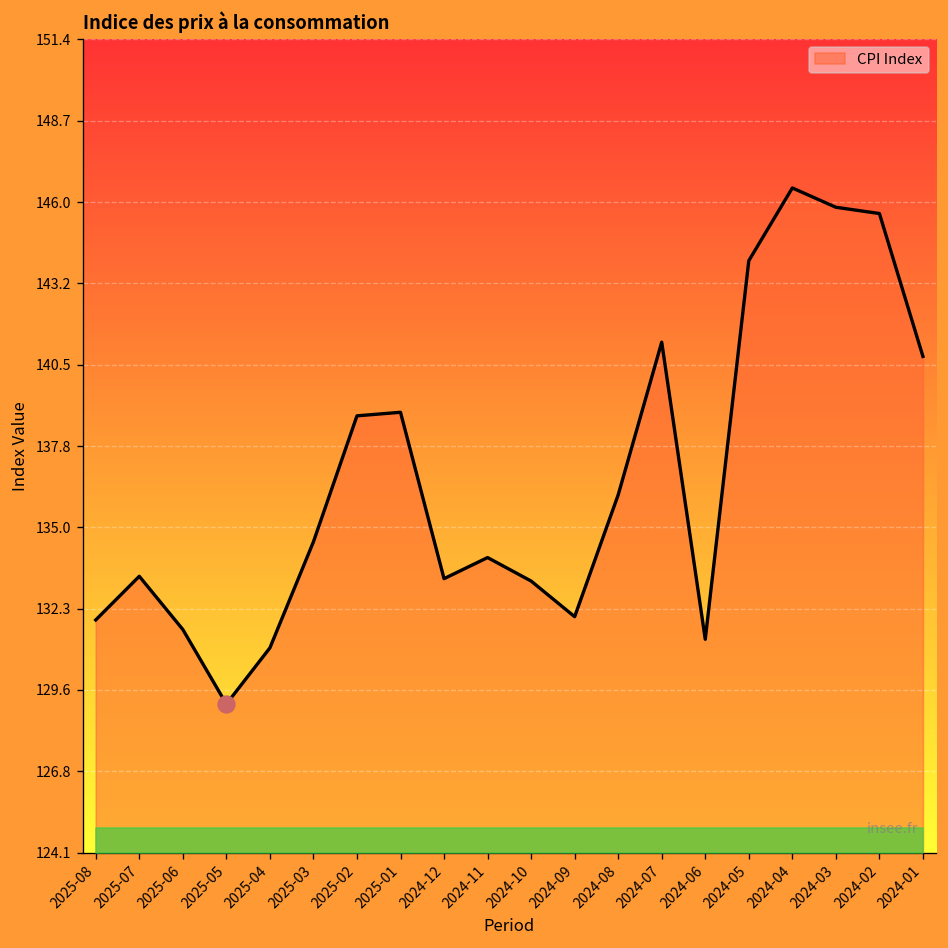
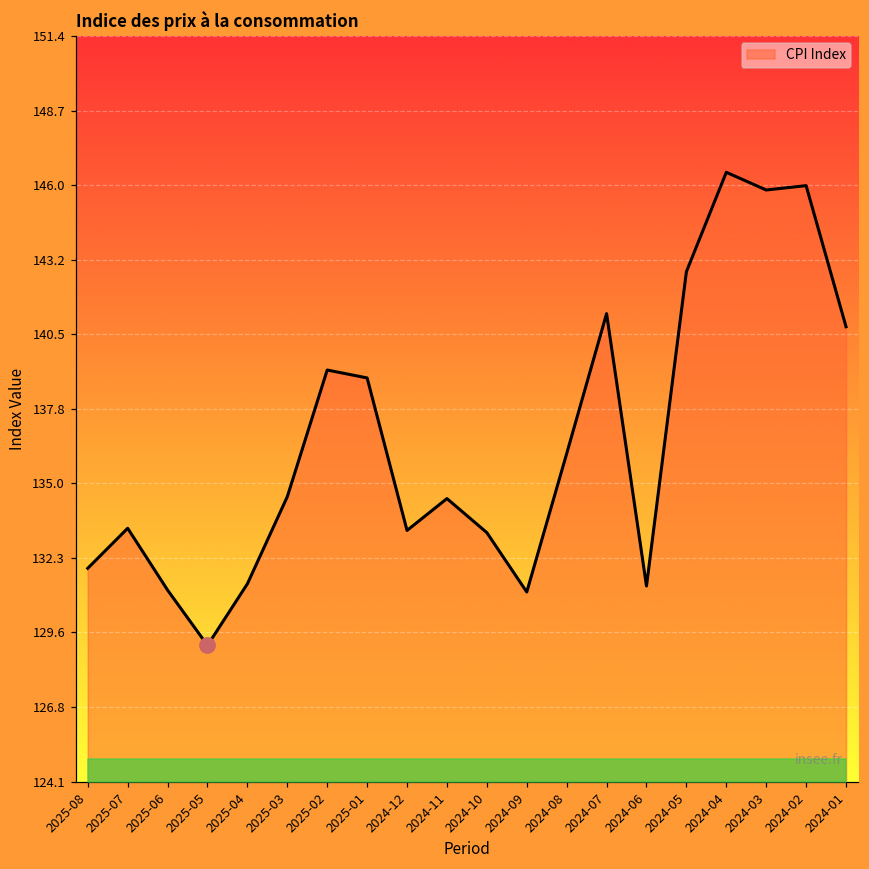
CPI Index, 2025-06: 131.6 -> 131.1
CPI Index, 2025-04: 131.0 -> 131.3
CPI Index, 2025-02: 138.8 -> 139.2
CPI Index, 2024-11: 134.0 -> 134.5
CPI Index, 2024-09: 132.0 -> 131.0
CPI Index, 2024-05: 144.0 -> 142.8
CPI Index, 2024-02: 145.6 -> 146.0
